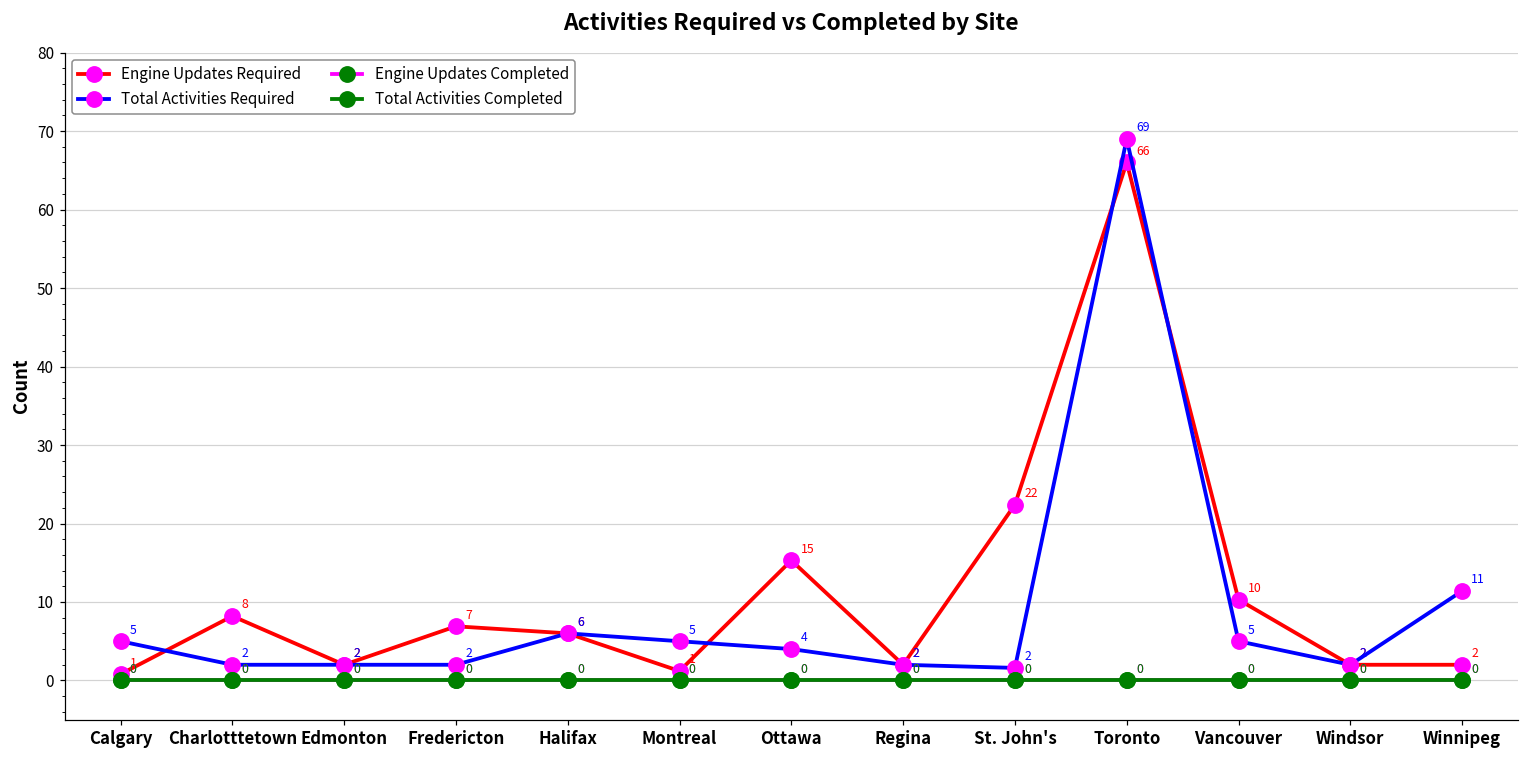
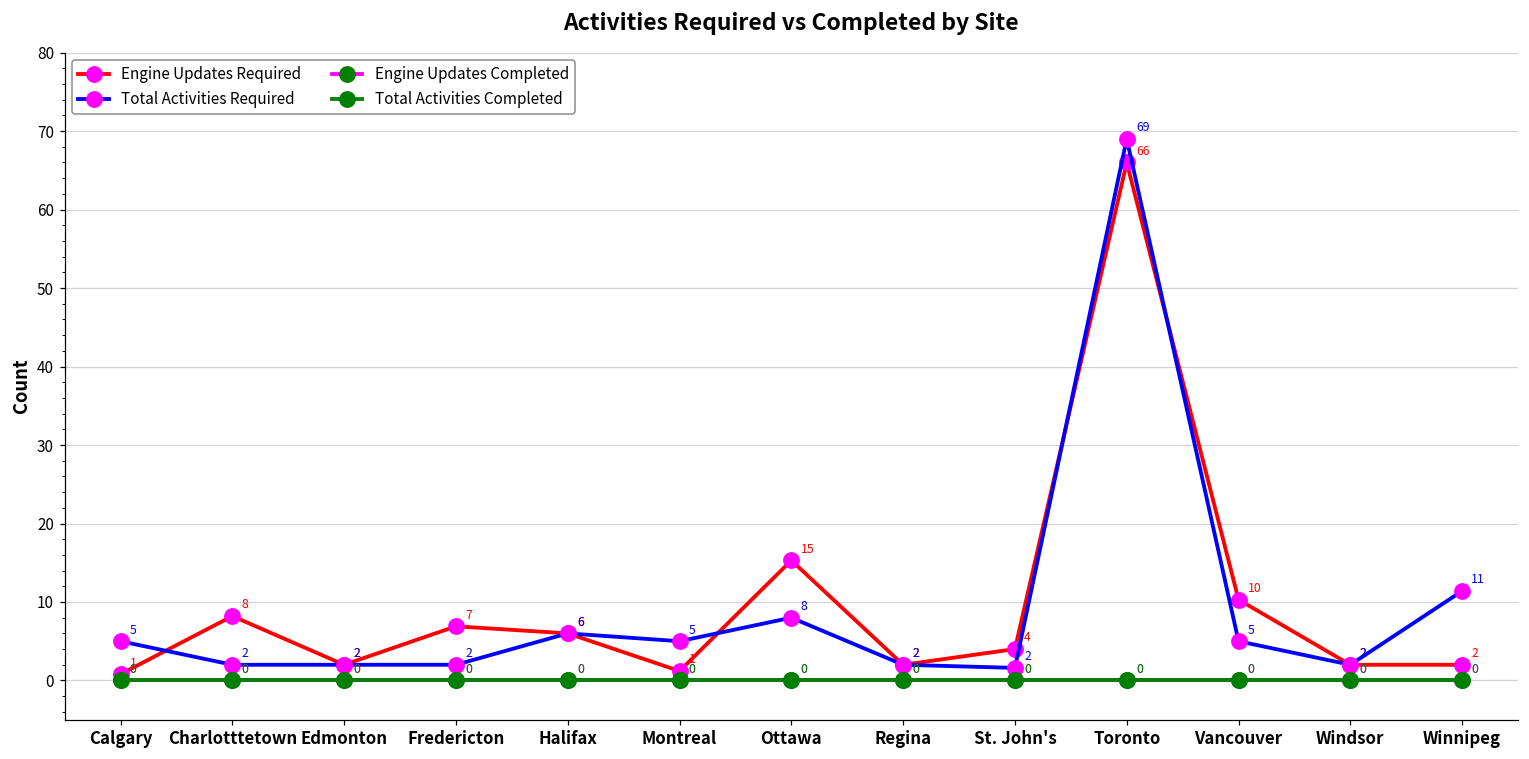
Total Activities Required, Ottawa: 4 -> 8
Engine Updates Required, St. John's: 22 -> 4
